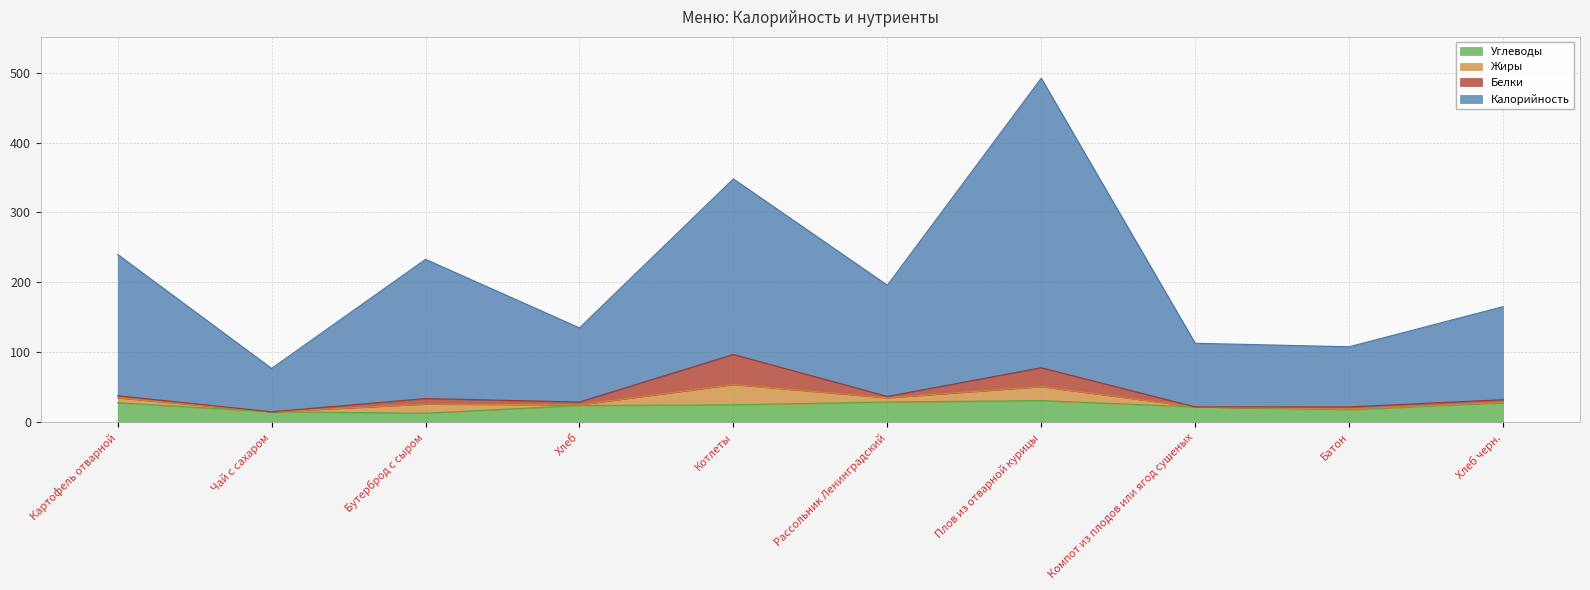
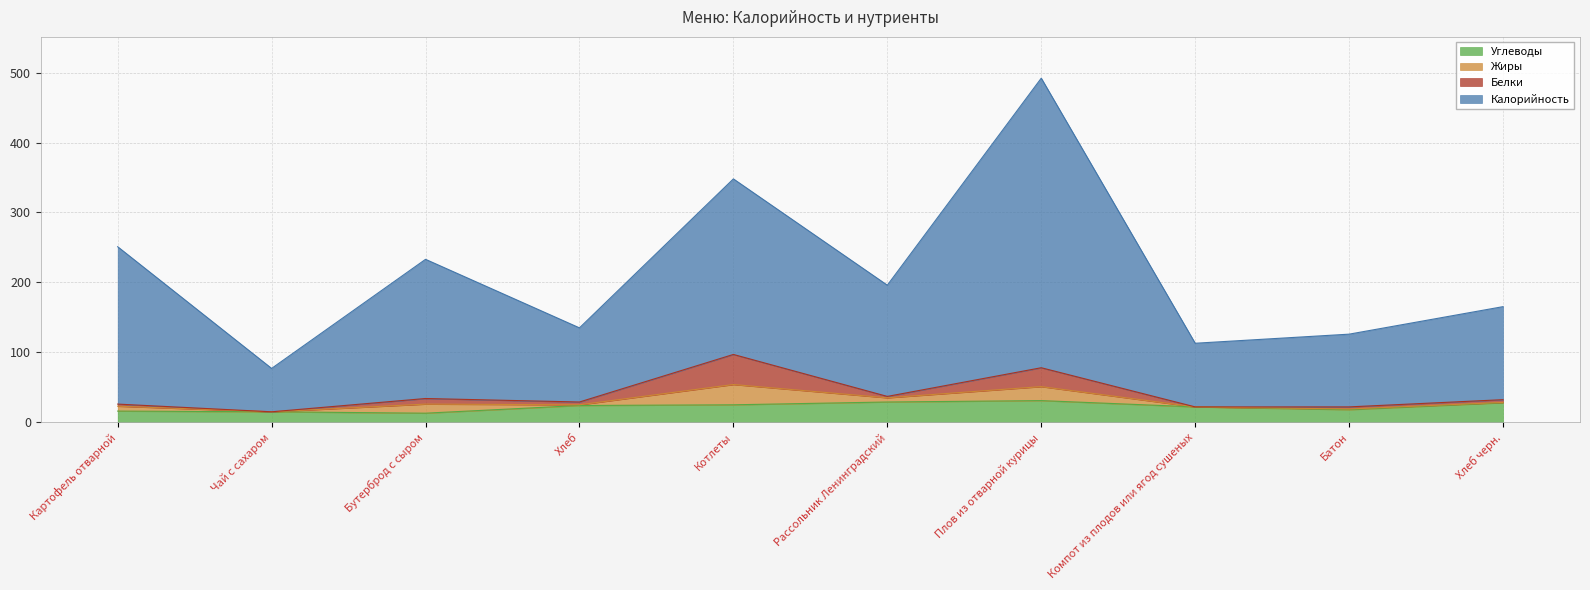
Углеводы, Картофель отварной: 30 -> 20
Калорийность, Картофель отварной: 200 -> 230
Калорийность, Батон: 90 -> 100
